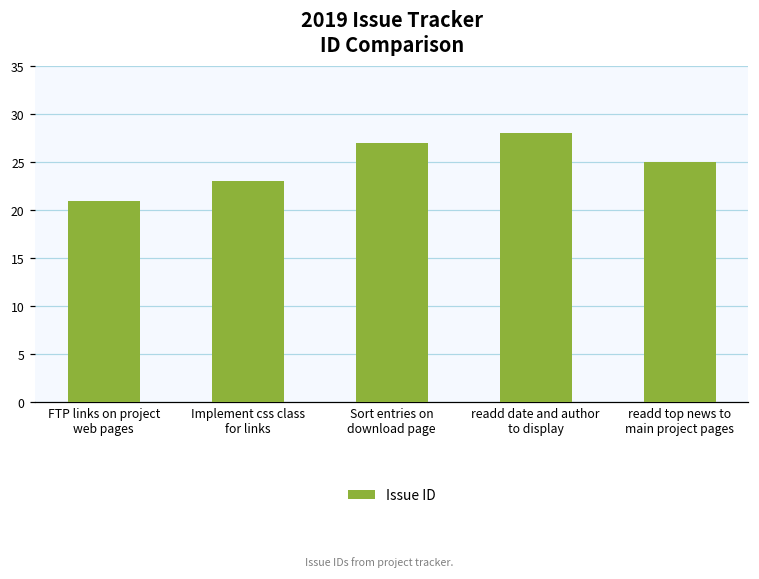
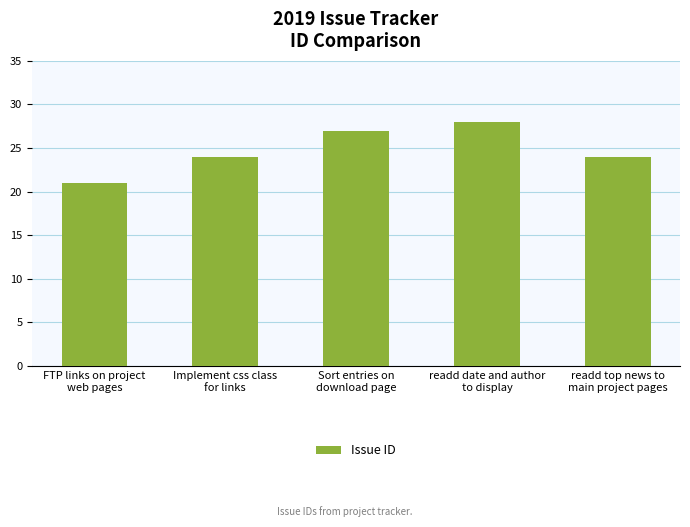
Implement css class for links: 23 -> 24
readd top news to main project pages: 25 -> 24
